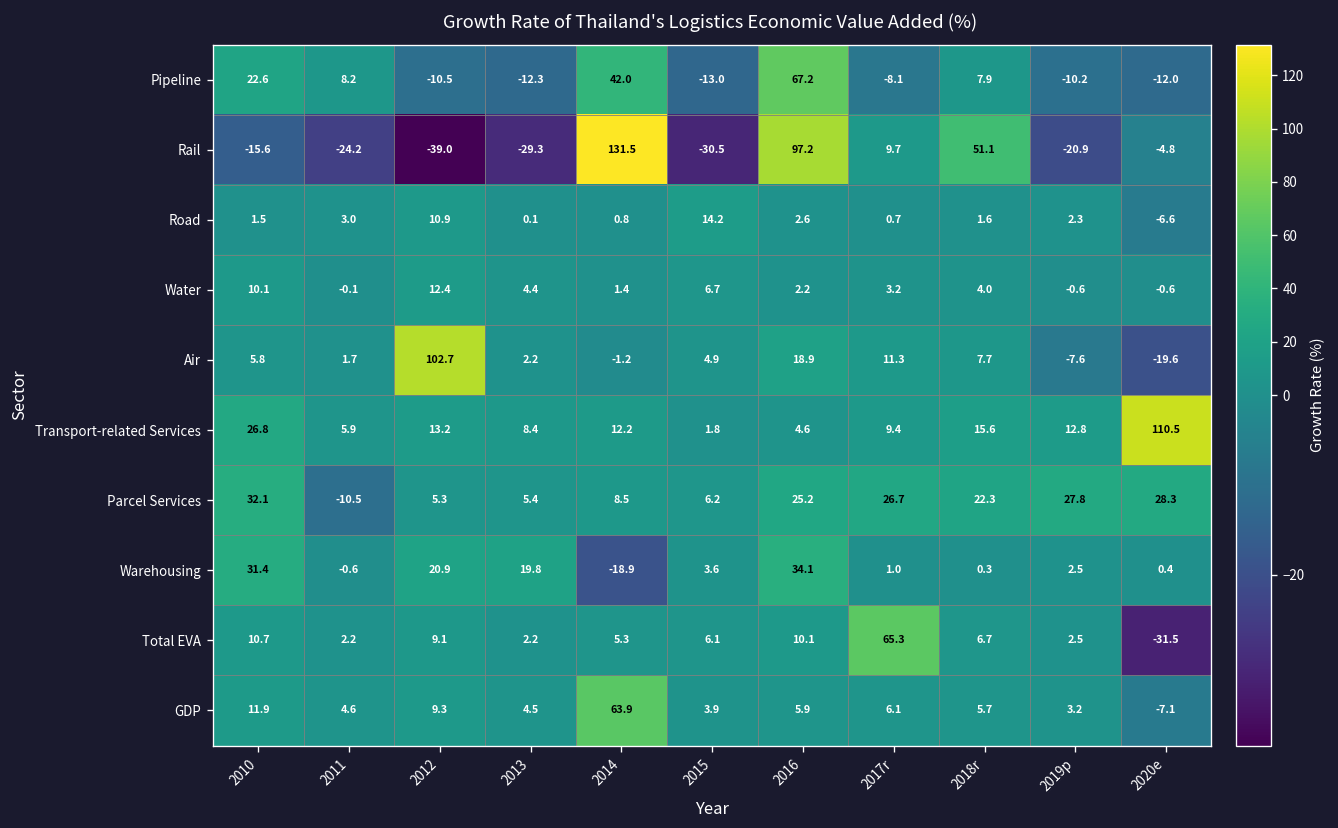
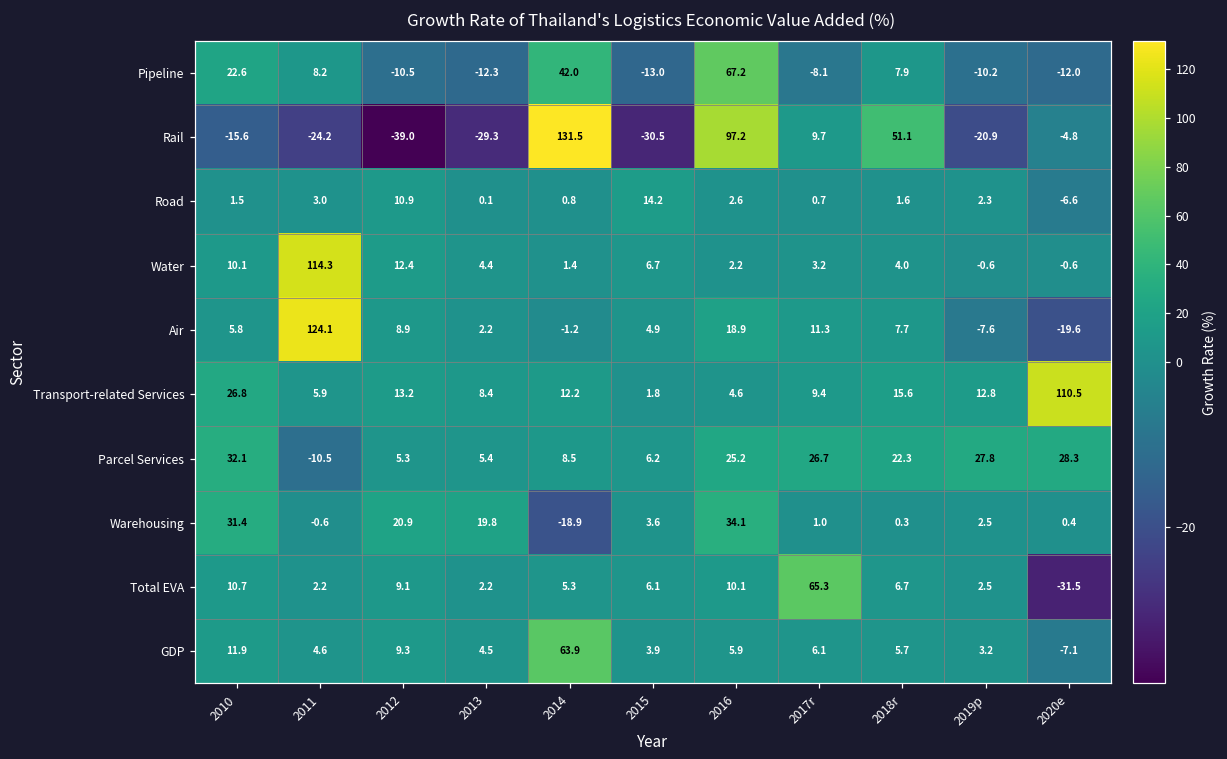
Water, 2011: -0.1 -> 114.3
Air, 2011: 1.7 -> 124.1
Air, 2012: 102.7 -> 8.9
